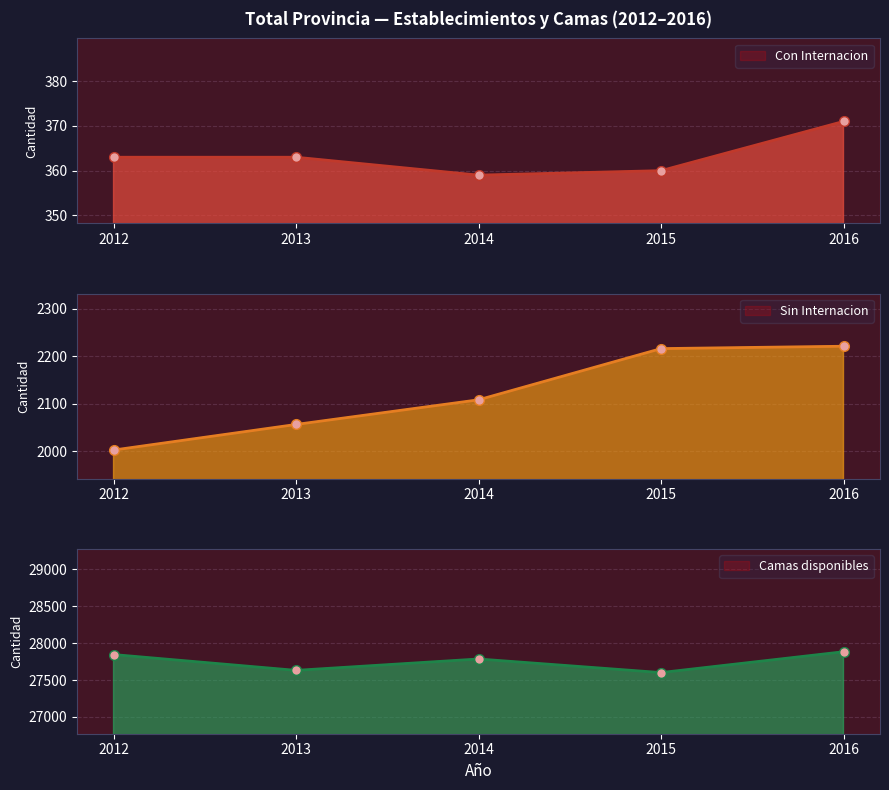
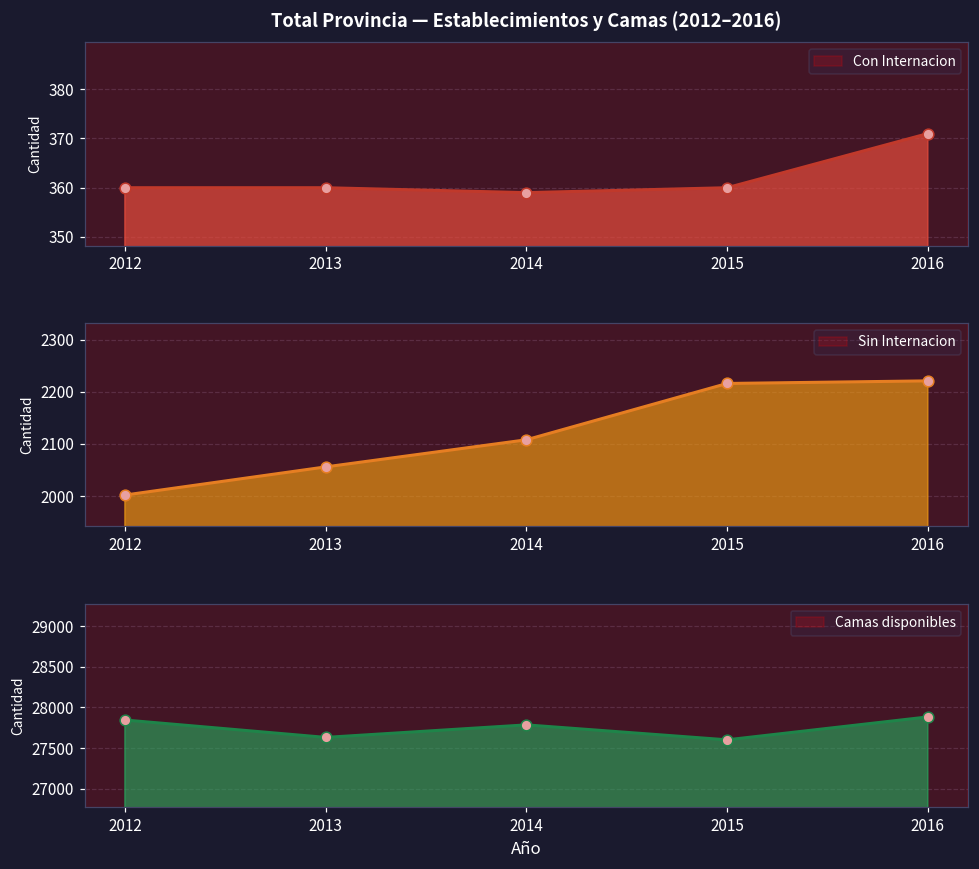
Total Provincia — Establecimientos y Camas (2012–2016), 2012: 363 -> 360
Total Provincia — Establecimientos y Camas (2012–2016), 2013: 363 -> 360
